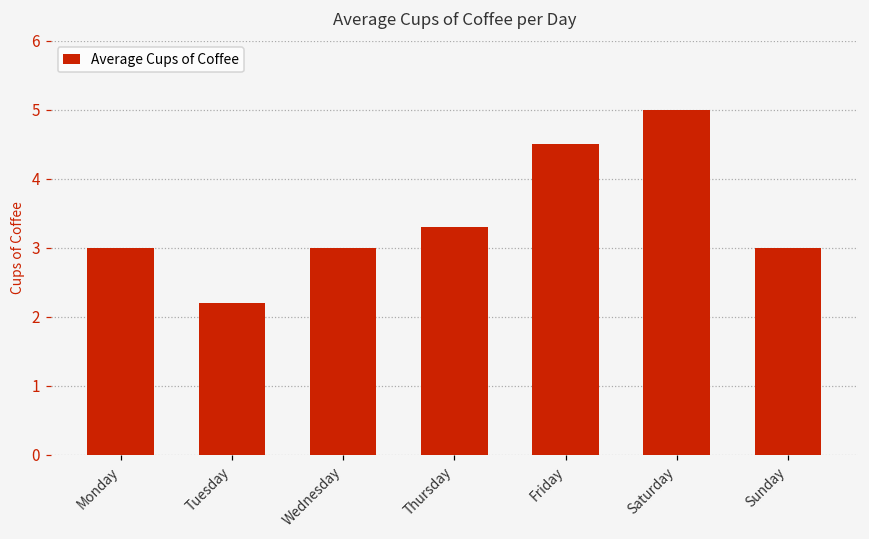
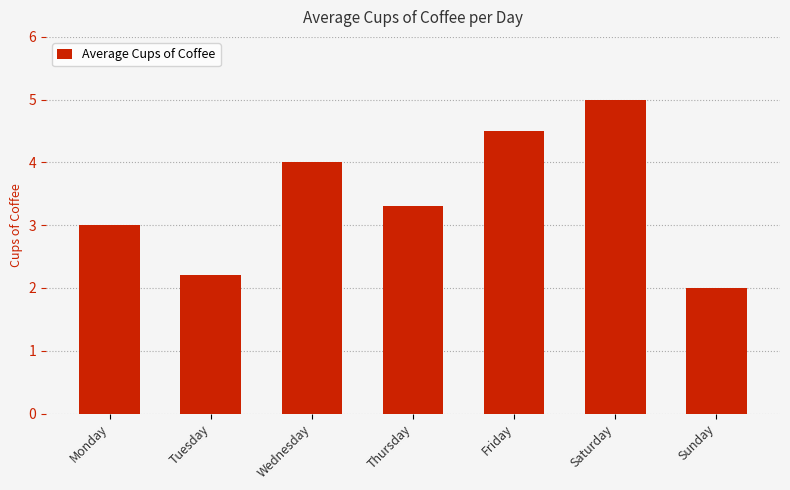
Wednesday: 3 -> 4
Sunday: 3 -> 2
